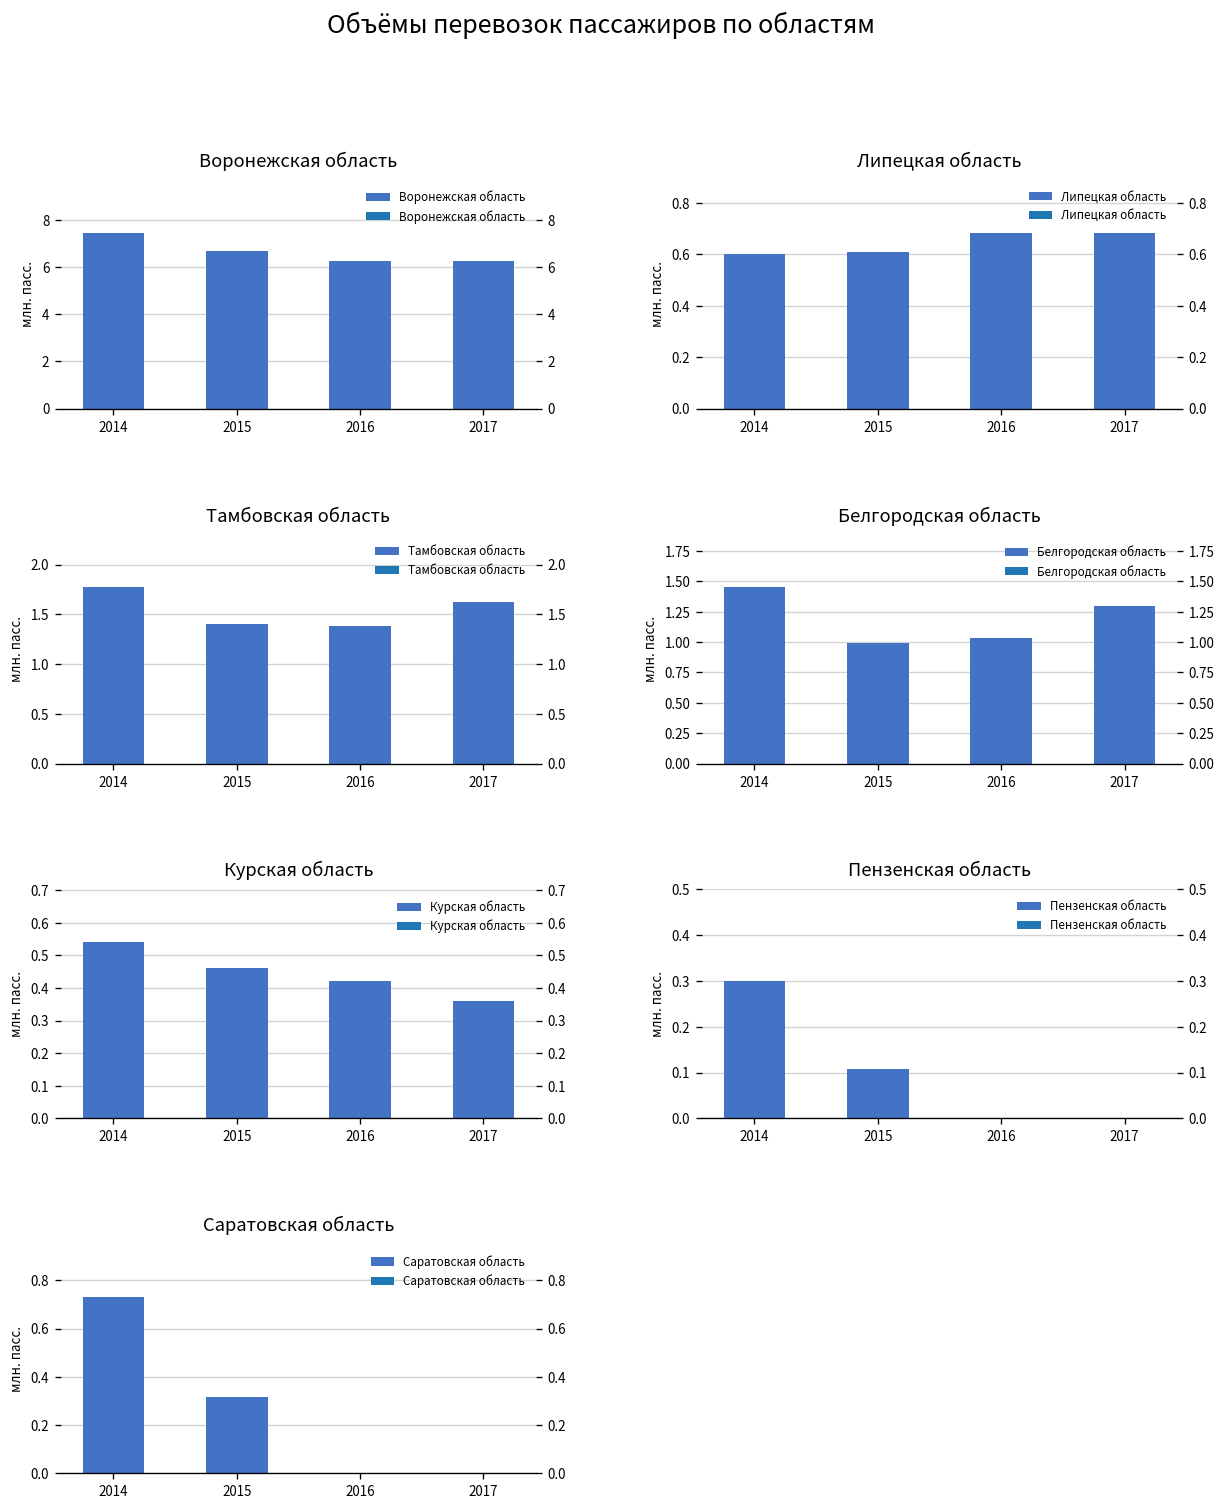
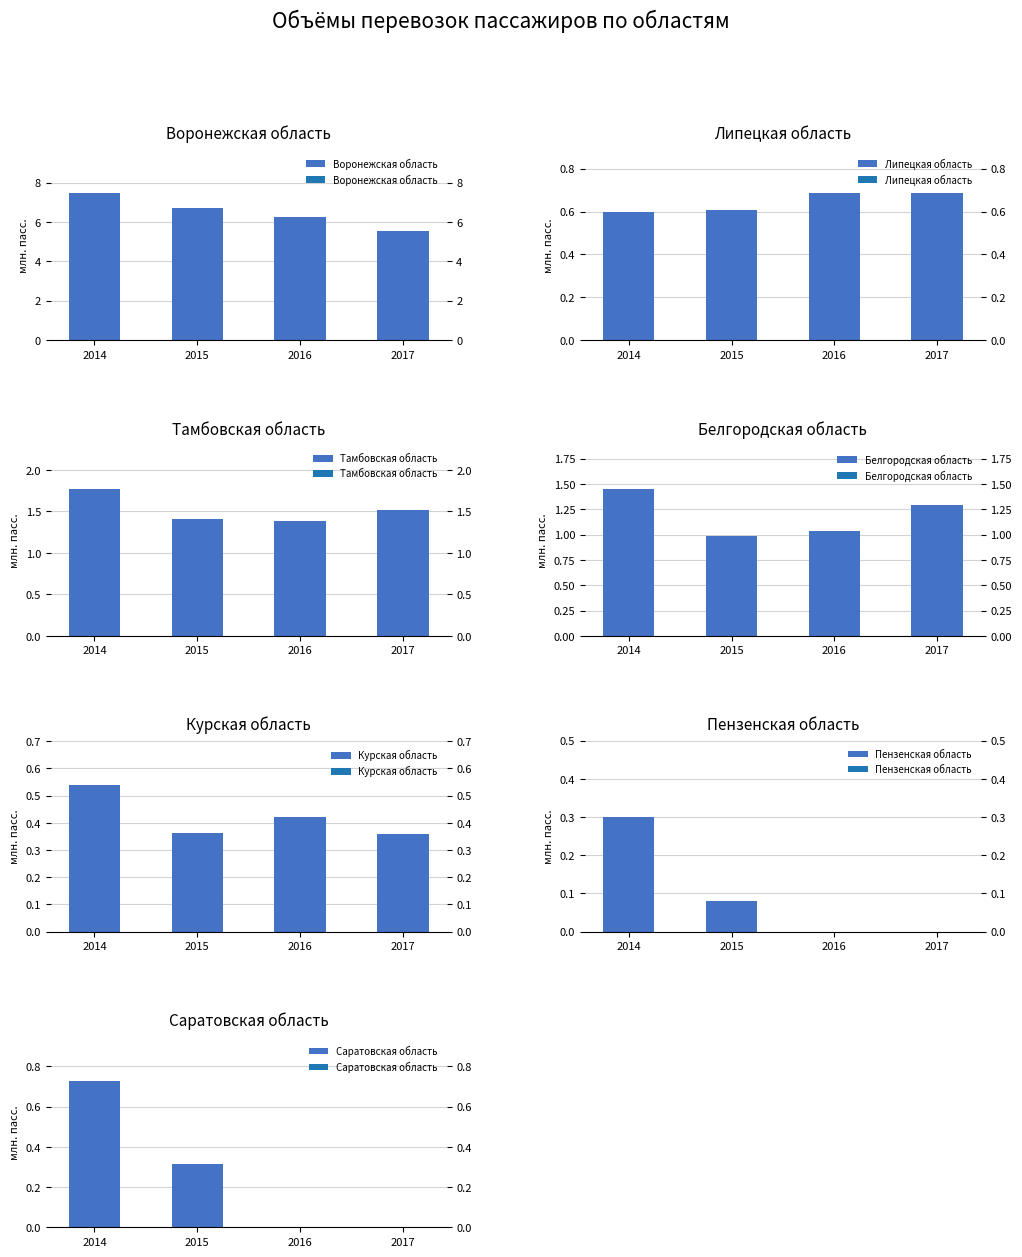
Воронежская область, 2017: 6.3 -> 5.6
Тамбовская область, 2017: 1.6 -> 1.5
Курская область, 2015: 0.46 -> 0.36
Пензенская область, 2015: 0.11 -> 0.08
